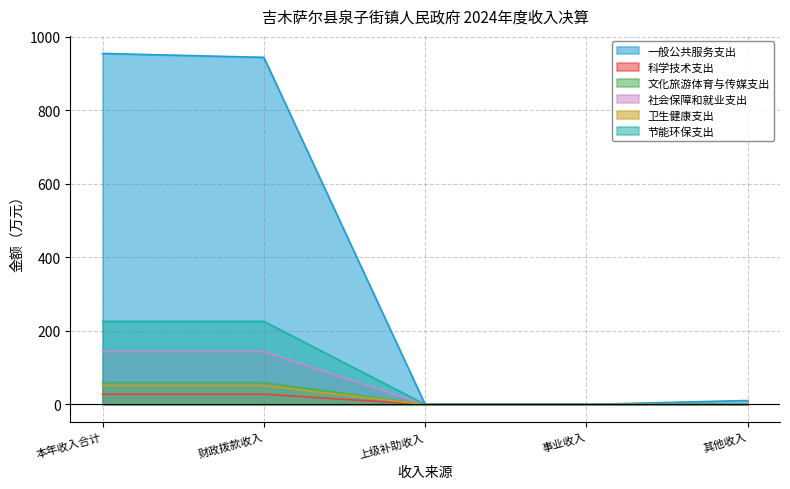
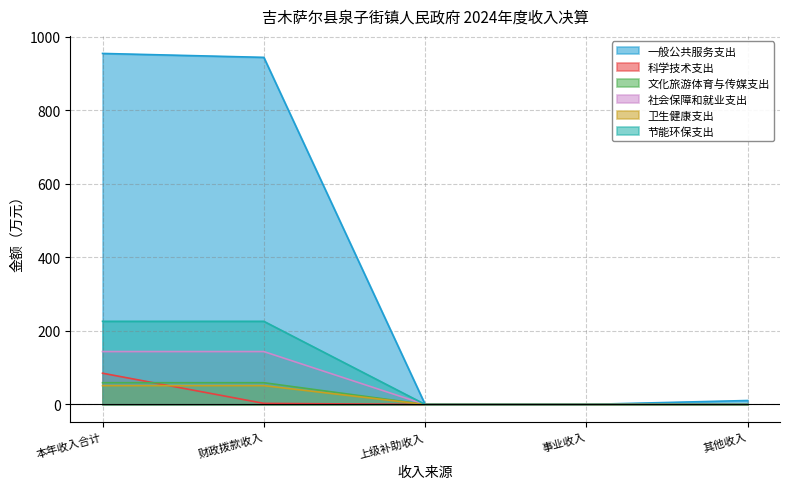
科学技术支出, 本年收入合计: 30 -> 80
科学技术支出, 财政拨款收入: 30 -> 0
